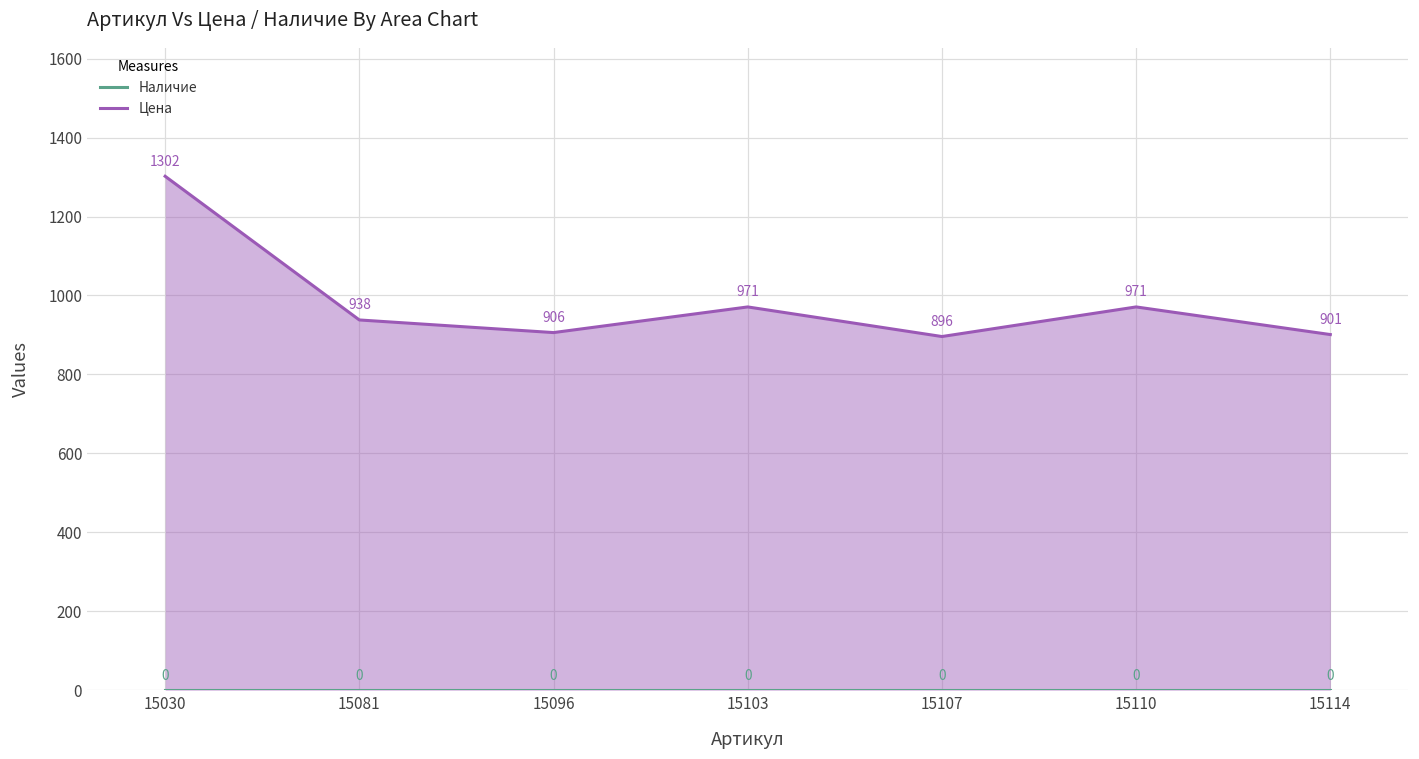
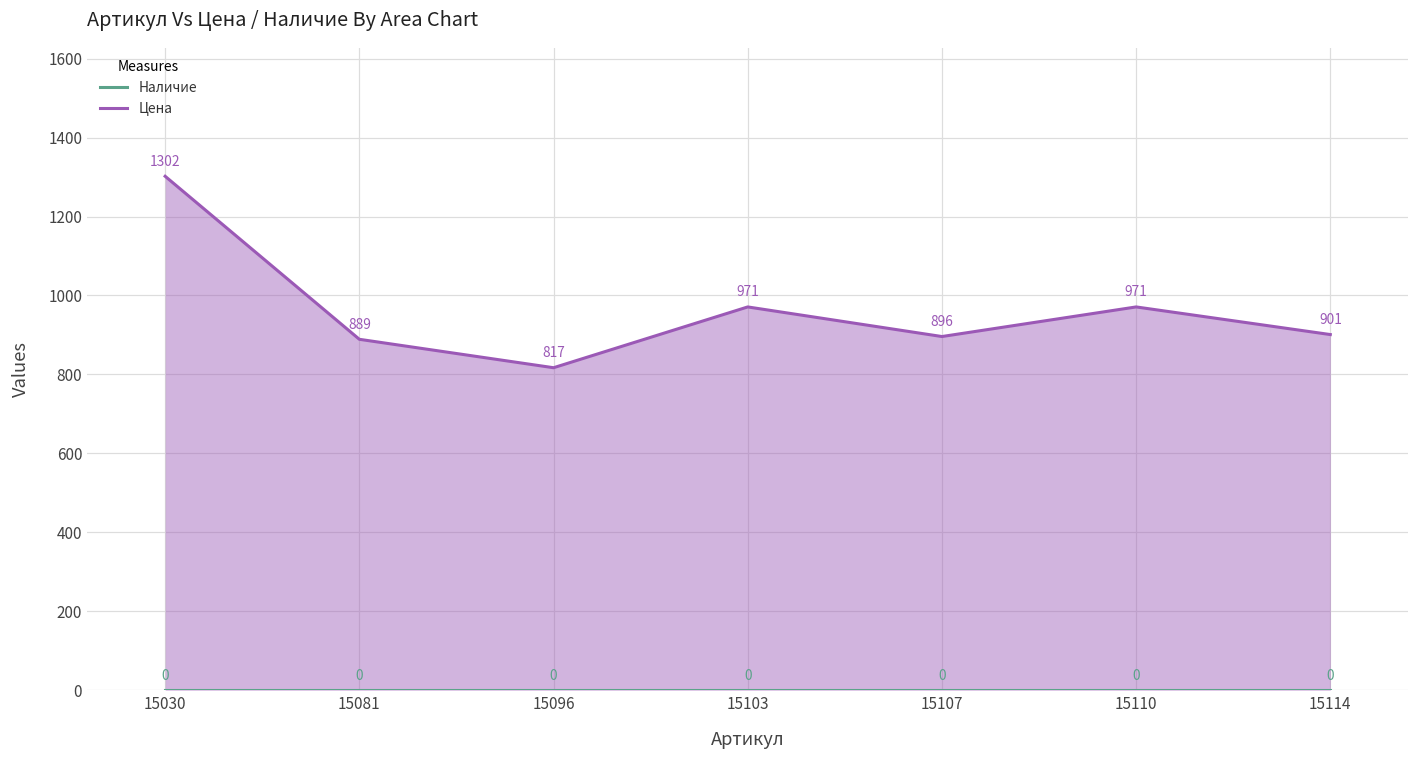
Цена, 15081: 938 -> 889
Цена, 15096: 906 -> 817
